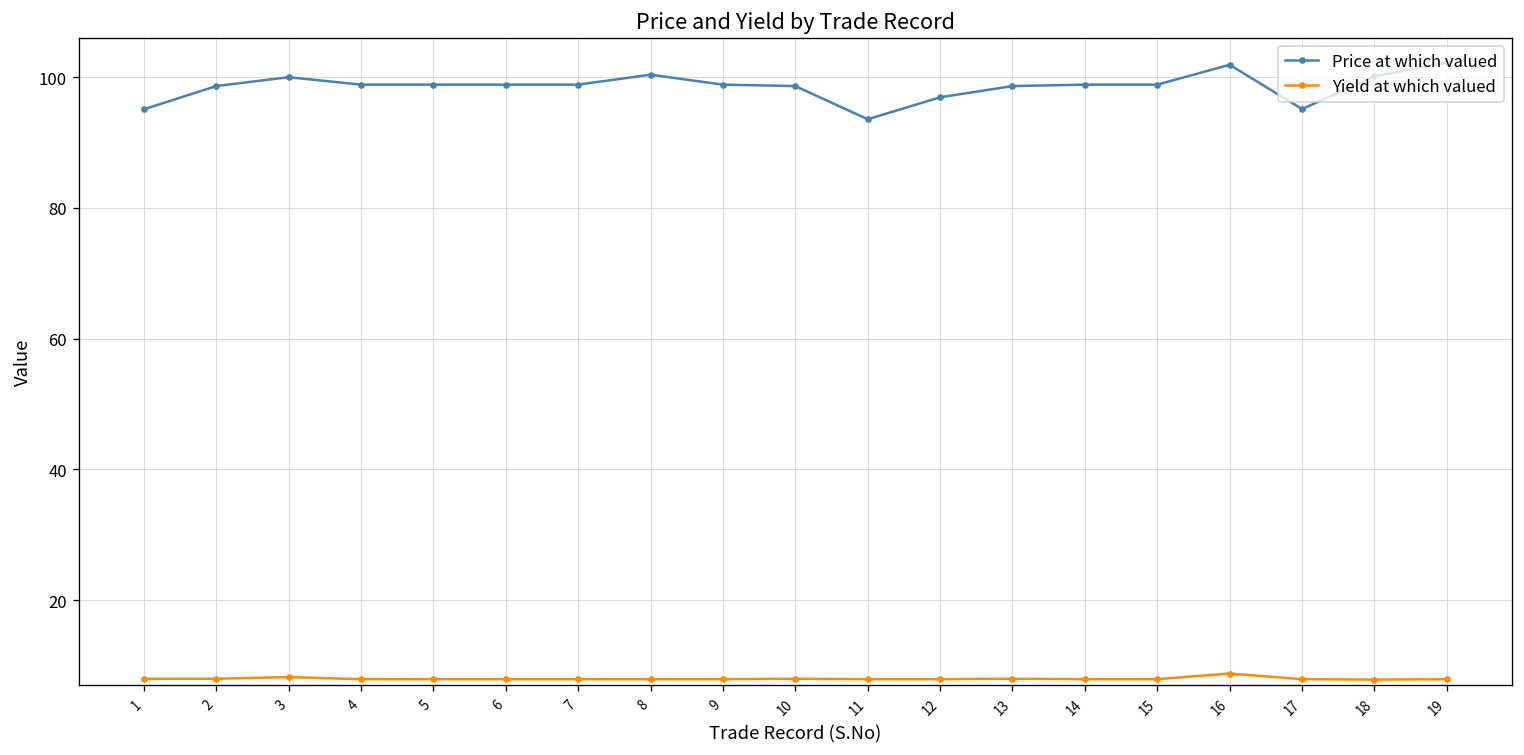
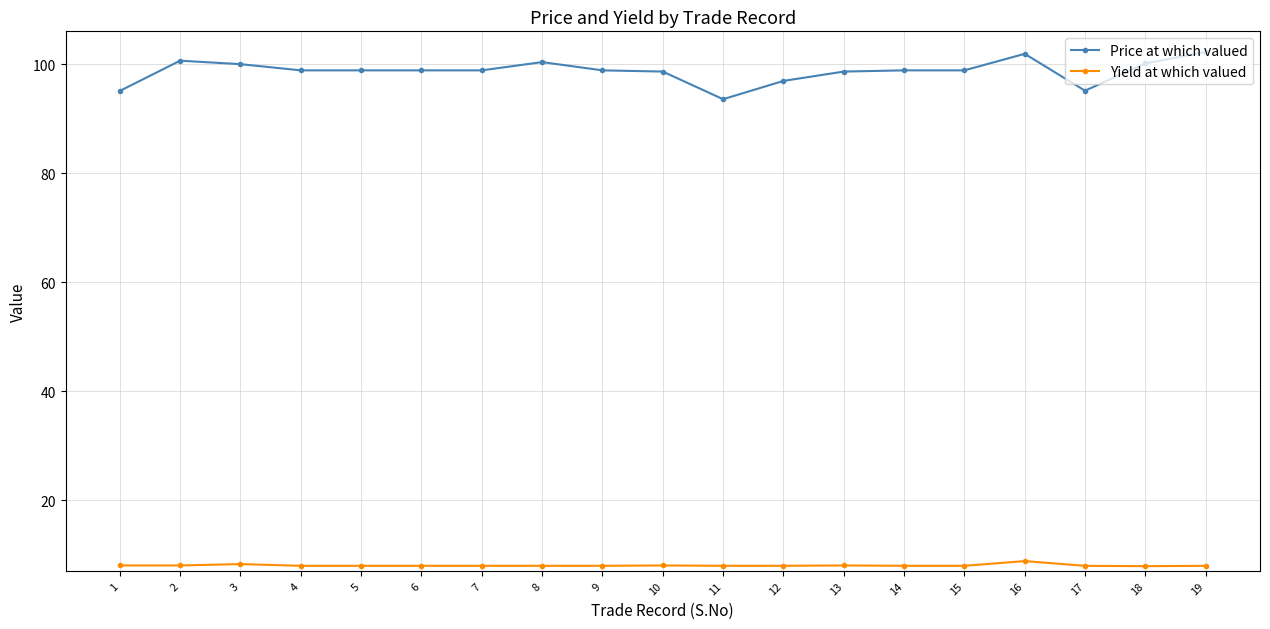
Price at which valued, 2: 99 -> 101
